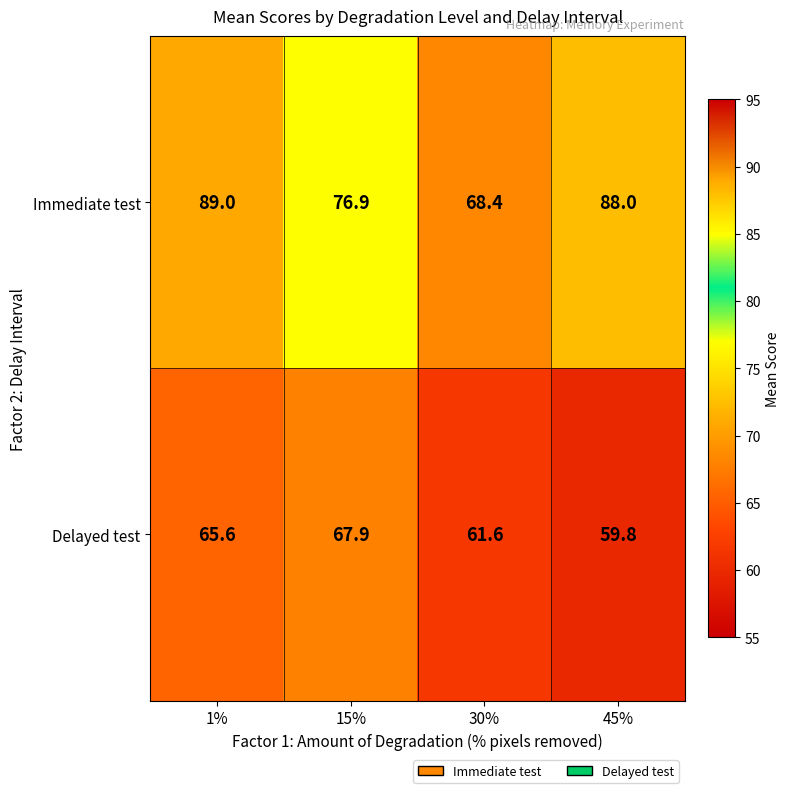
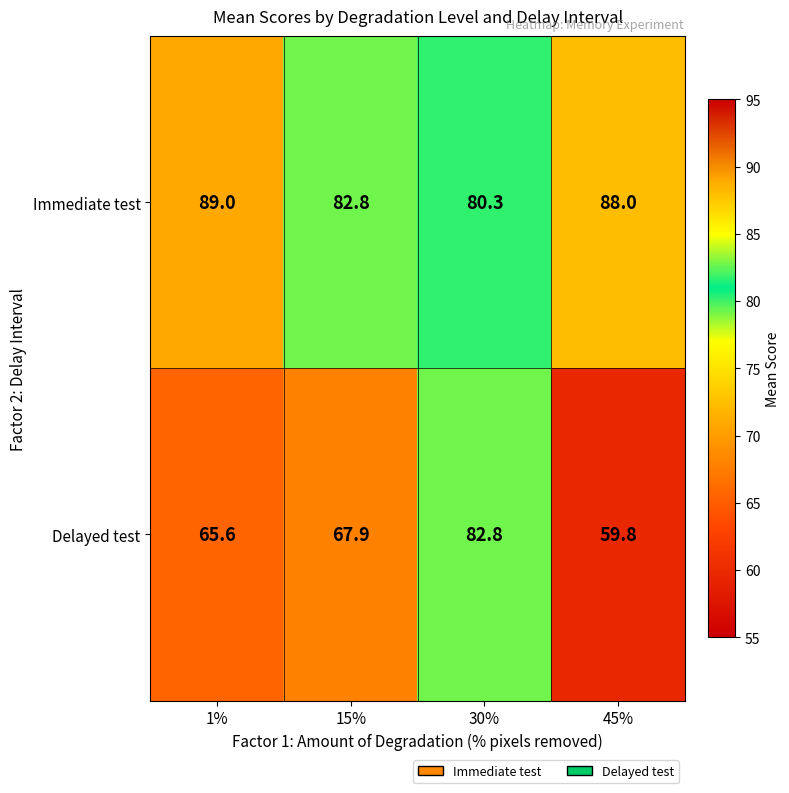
Immediate test, 15%: 76.9 -> 82.8
Immediate test, 30%: 68.4 -> 80.3
Delayed test, 30%: 61.6 -> 82.8
